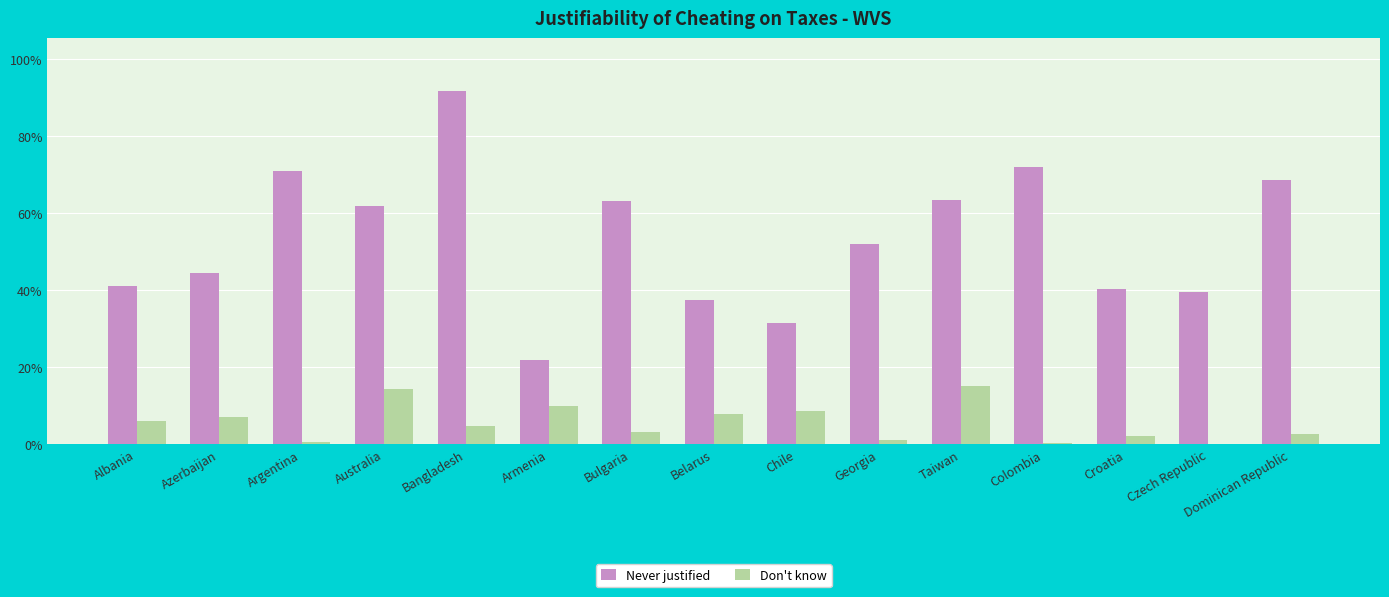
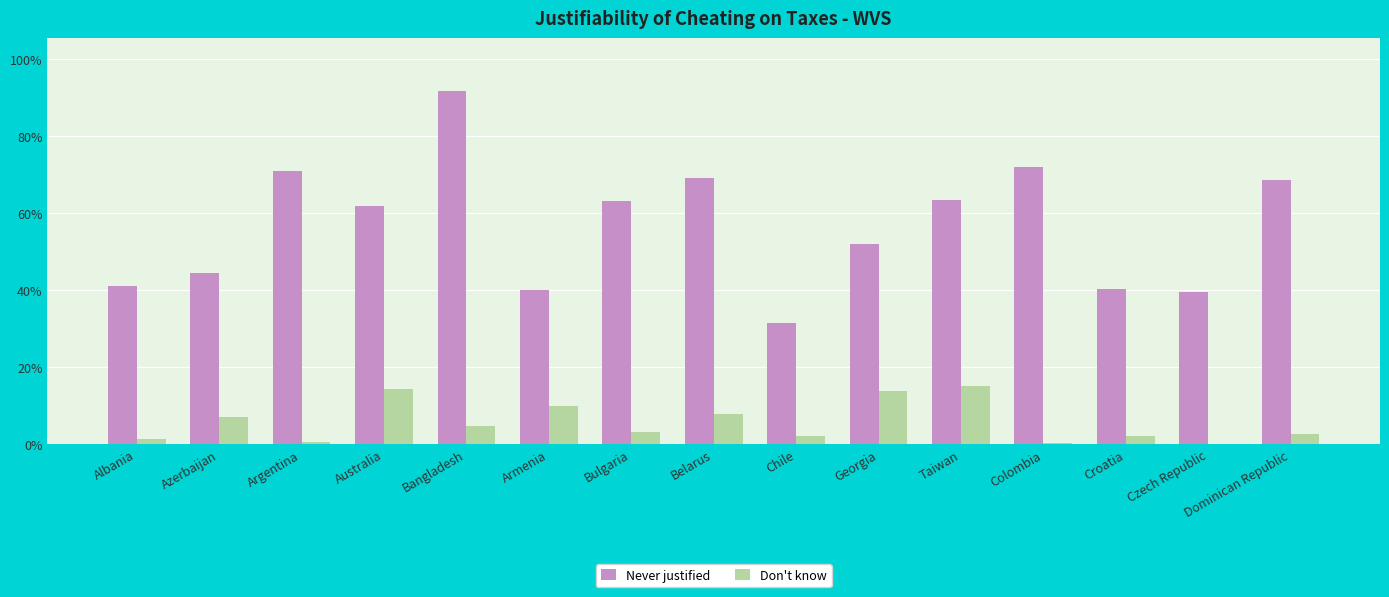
Don't know, Albania: 6% -> 1%
Never justified, Armenia: 22% -> 40%
Never justified, Belarus: 38% -> 69%
Don't know, Chile: 9% -> 2%
Don't know, Georgia: 1% -> 14%
